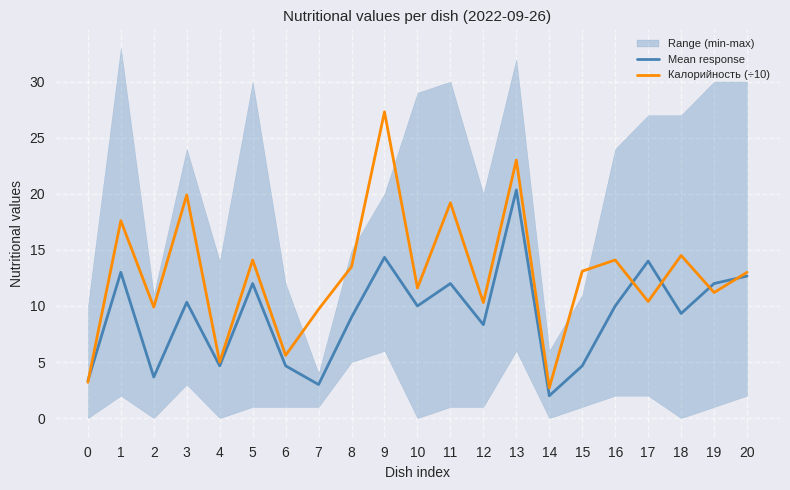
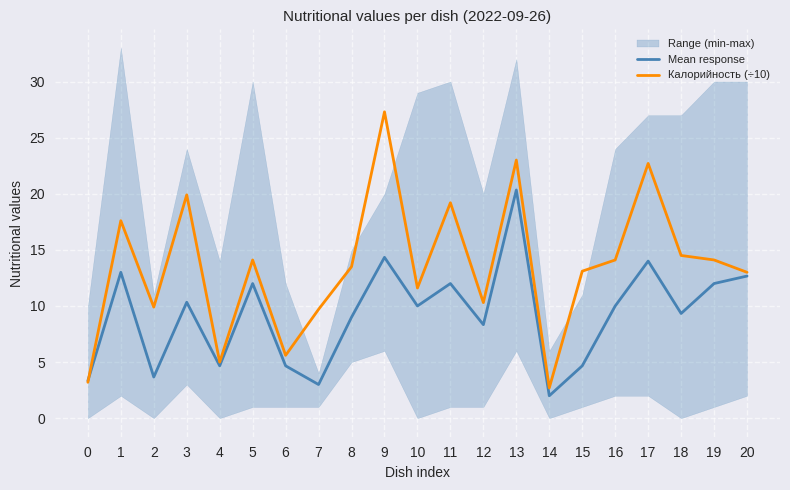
Калорийность (÷10), 17: 10.4 -> 22.7
Калорийность (÷10), 19: 11.2 -> 14.1
